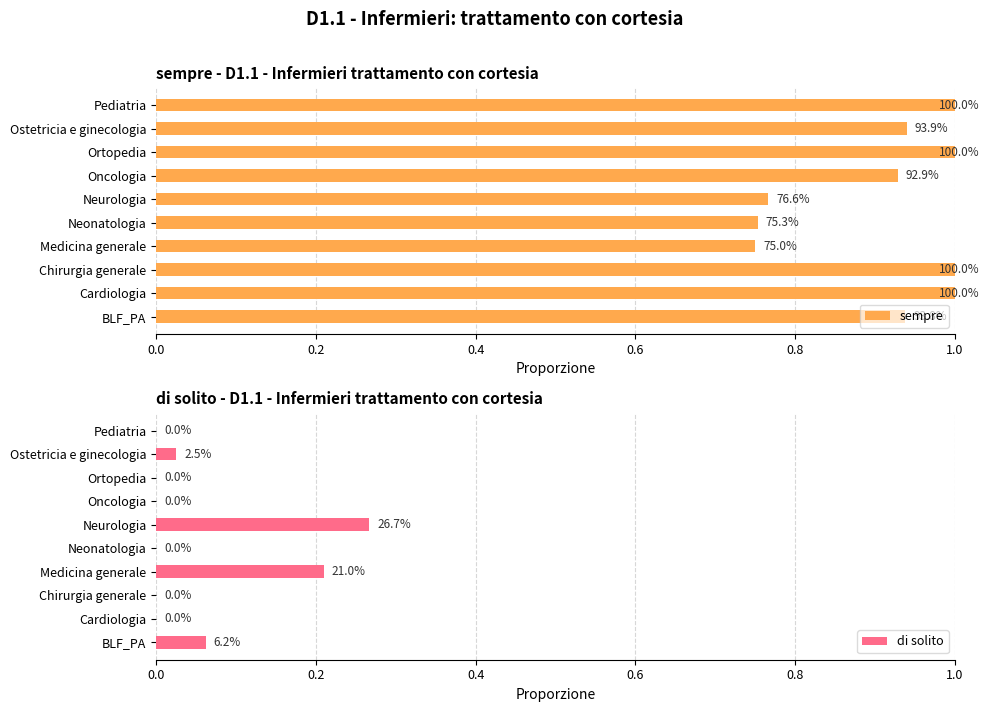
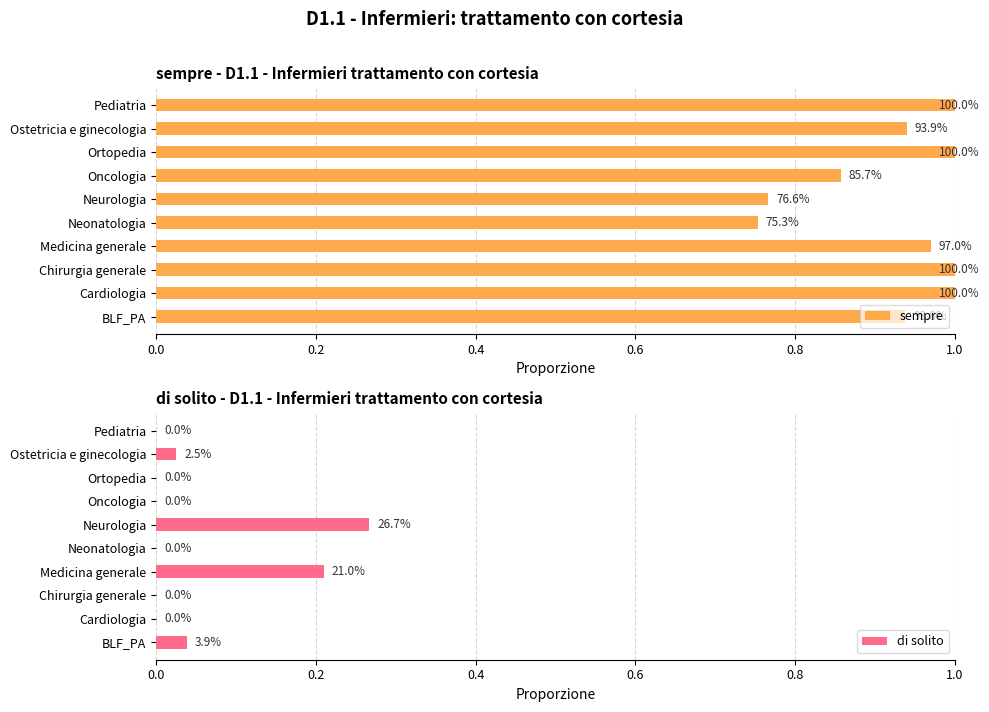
sempre - D1.1 - Infermieri trattamento con cortesia, Oncologia: 92.9% -> 85.7%
sempre - D1.1 - Infermieri trattamento con cortesia, Medicina generale: 75.0% -> 97.0%
di solito - D1.1 - Infermieri trattamento con cortesia, BLF_PA: 6.2% -> 3.9%
